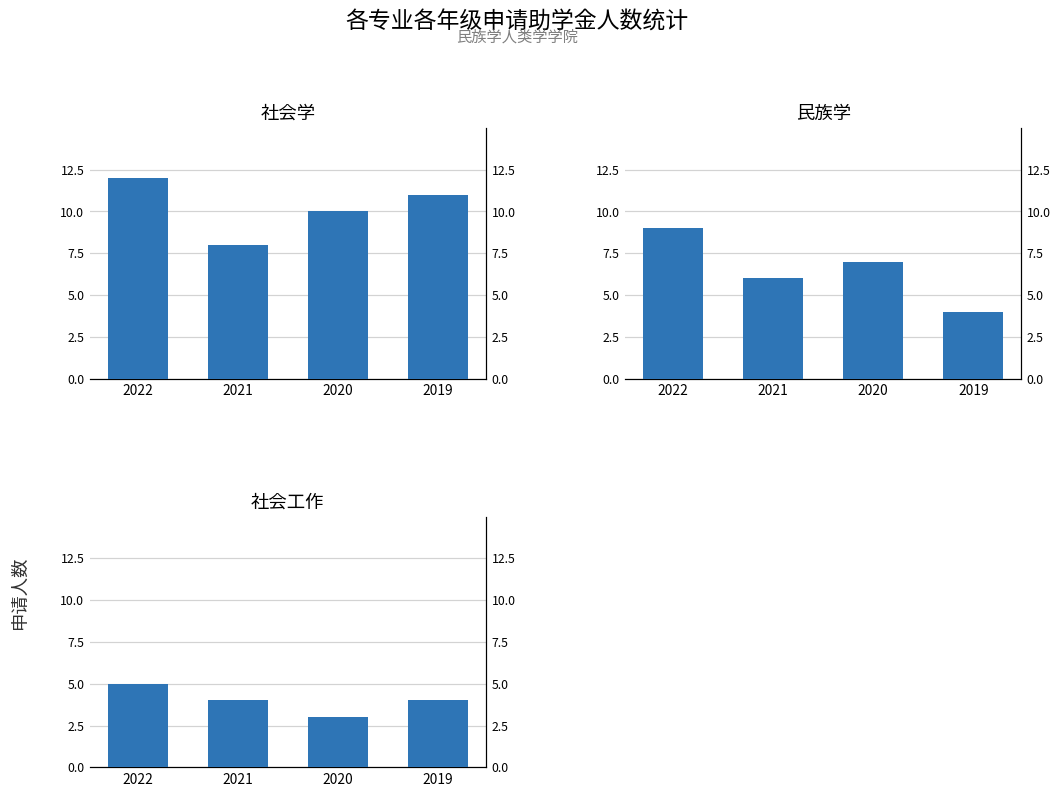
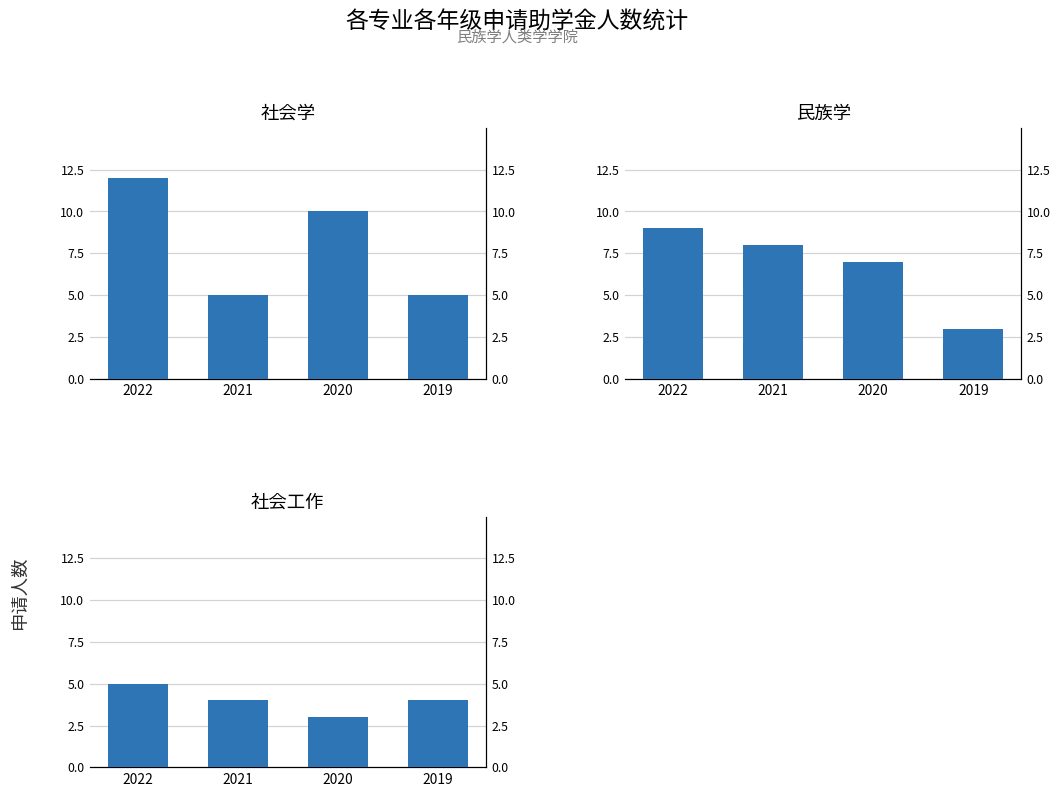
社会学, 2021: 8 -> 5
社会学, 2019: 11 -> 5
民族学, 2021: 6 -> 8
民族学, 2019: 4 -> 3
